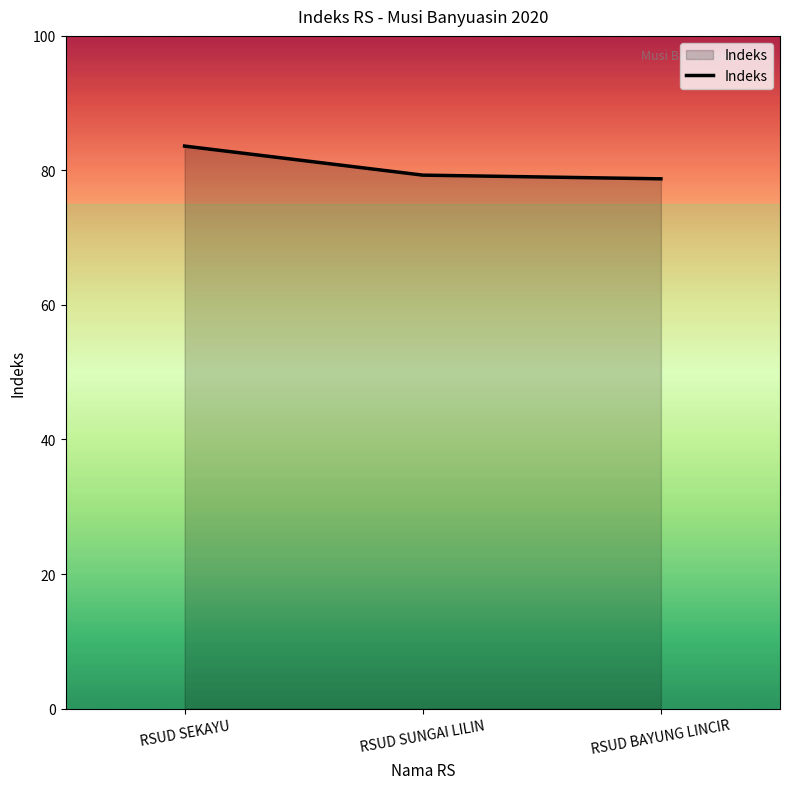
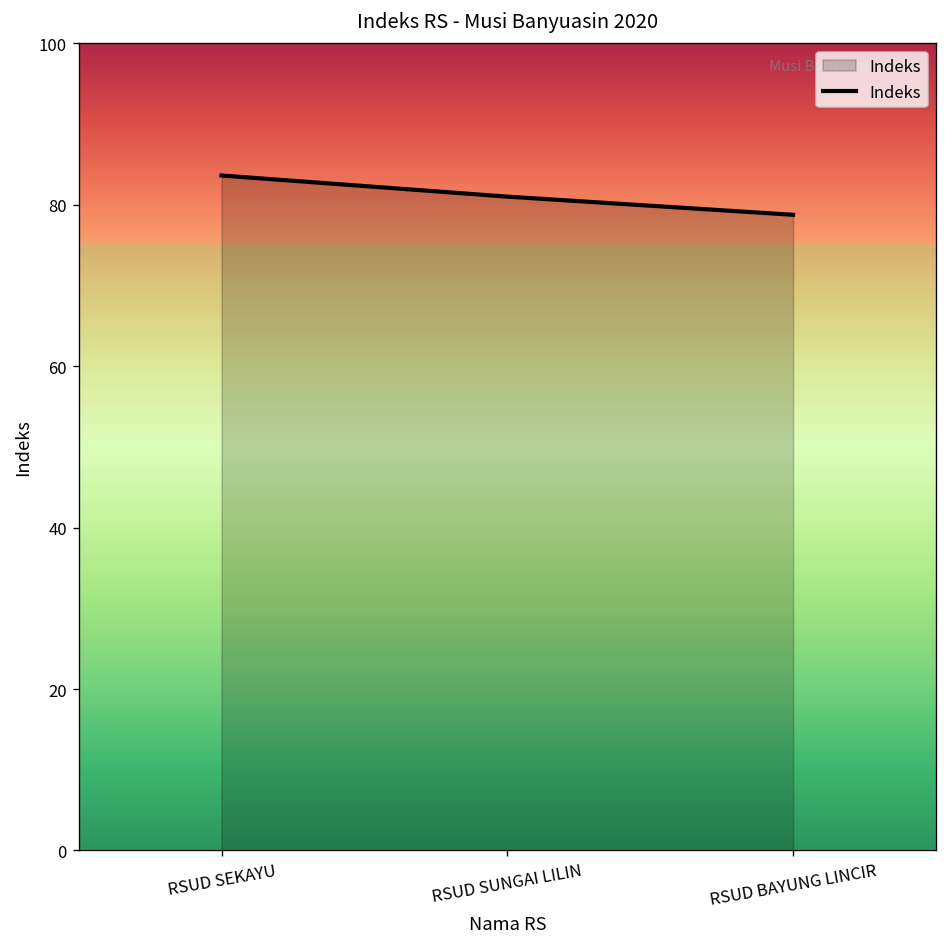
RSUD SUNGAI LILIN: 79 -> 81
